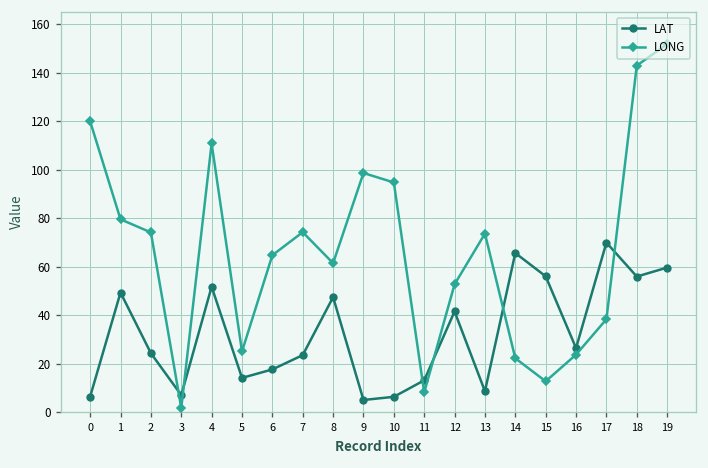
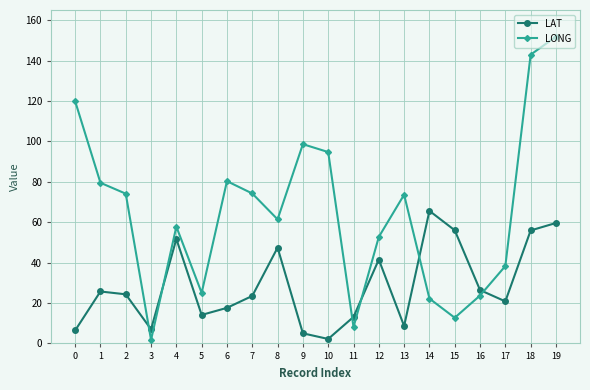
LAT, 1: 49 -> 26
LONG, 4: 111 -> 58
LONG, 6: 65 -> 80
LAT, 10: 6 -> 2
LAT, 17: 70 -> 21
